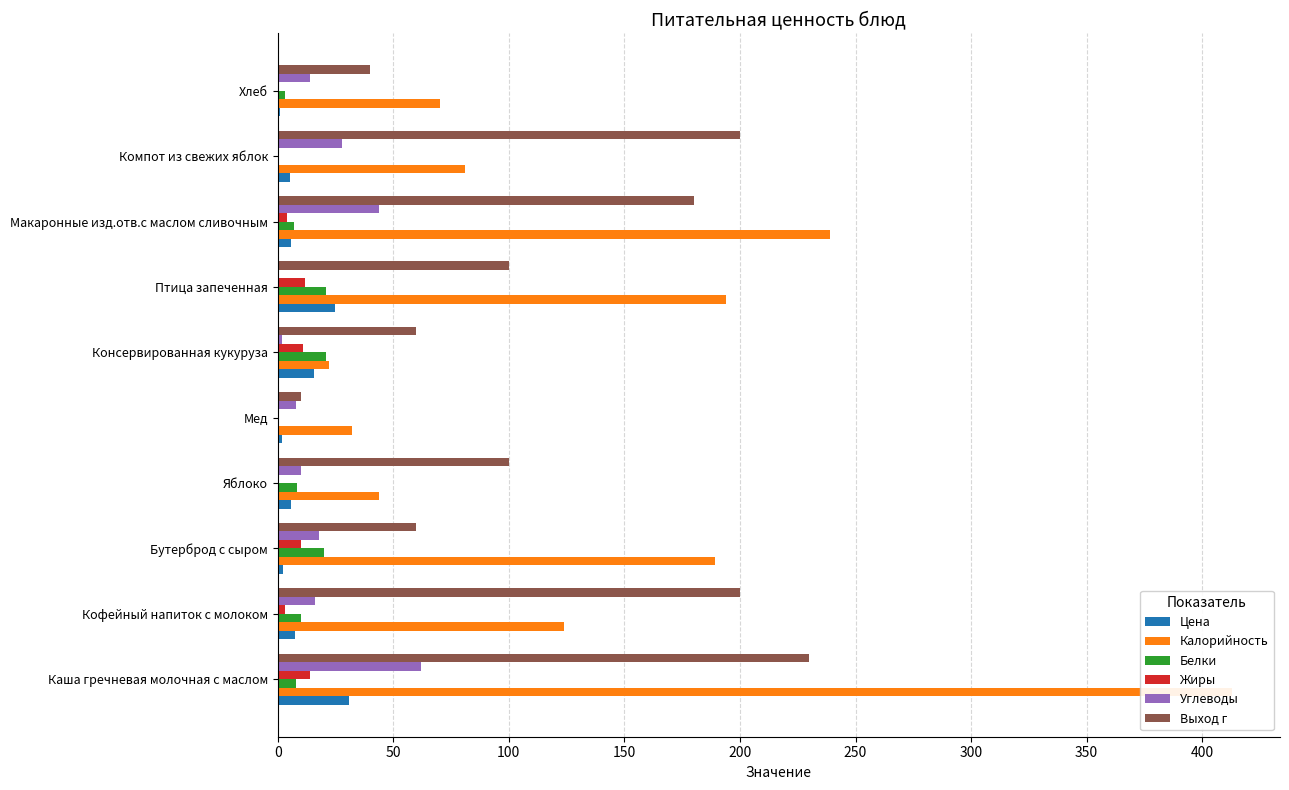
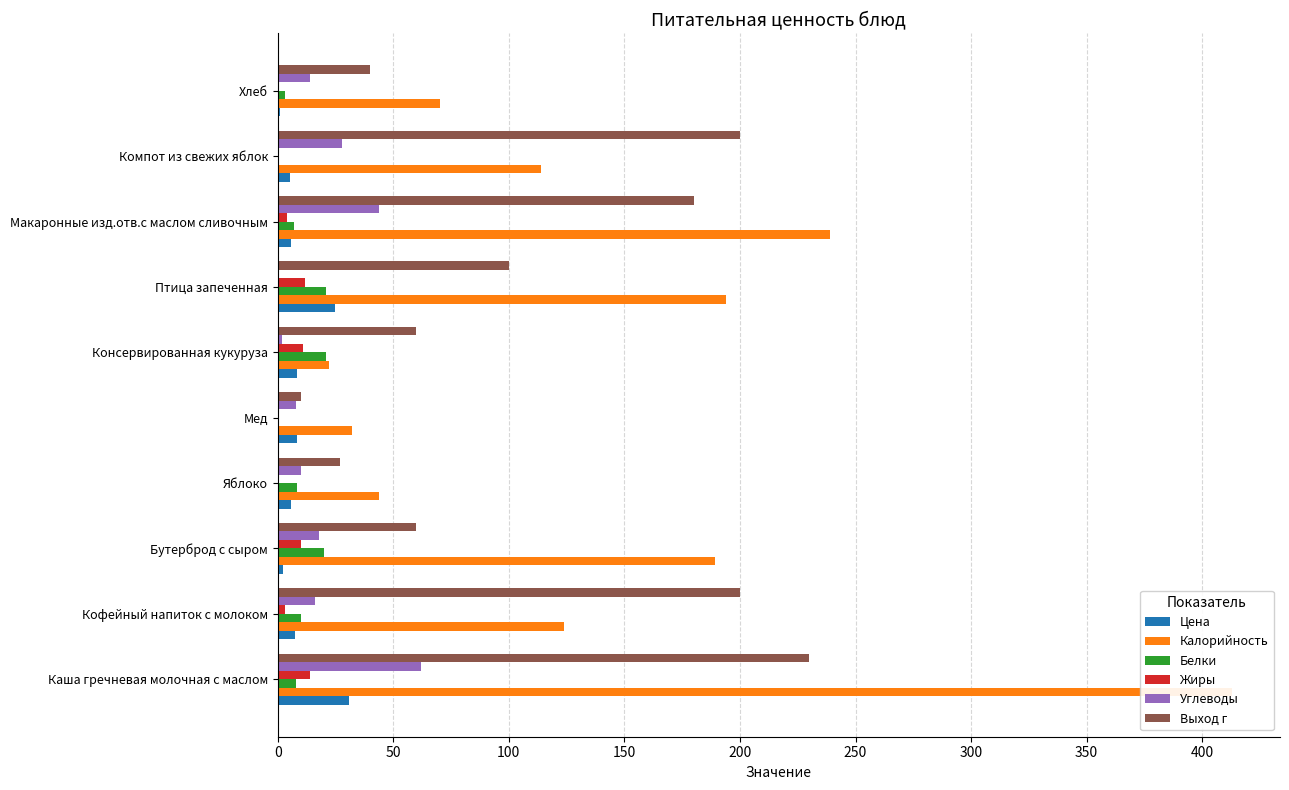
Калорийность, Компот из свежих яблок: 81 -> 114
Цена, Консервированная кукуруза: 16 -> 8
Цена, Мед: 2 -> 8
Выход г, Яблоко: 100 -> 27
